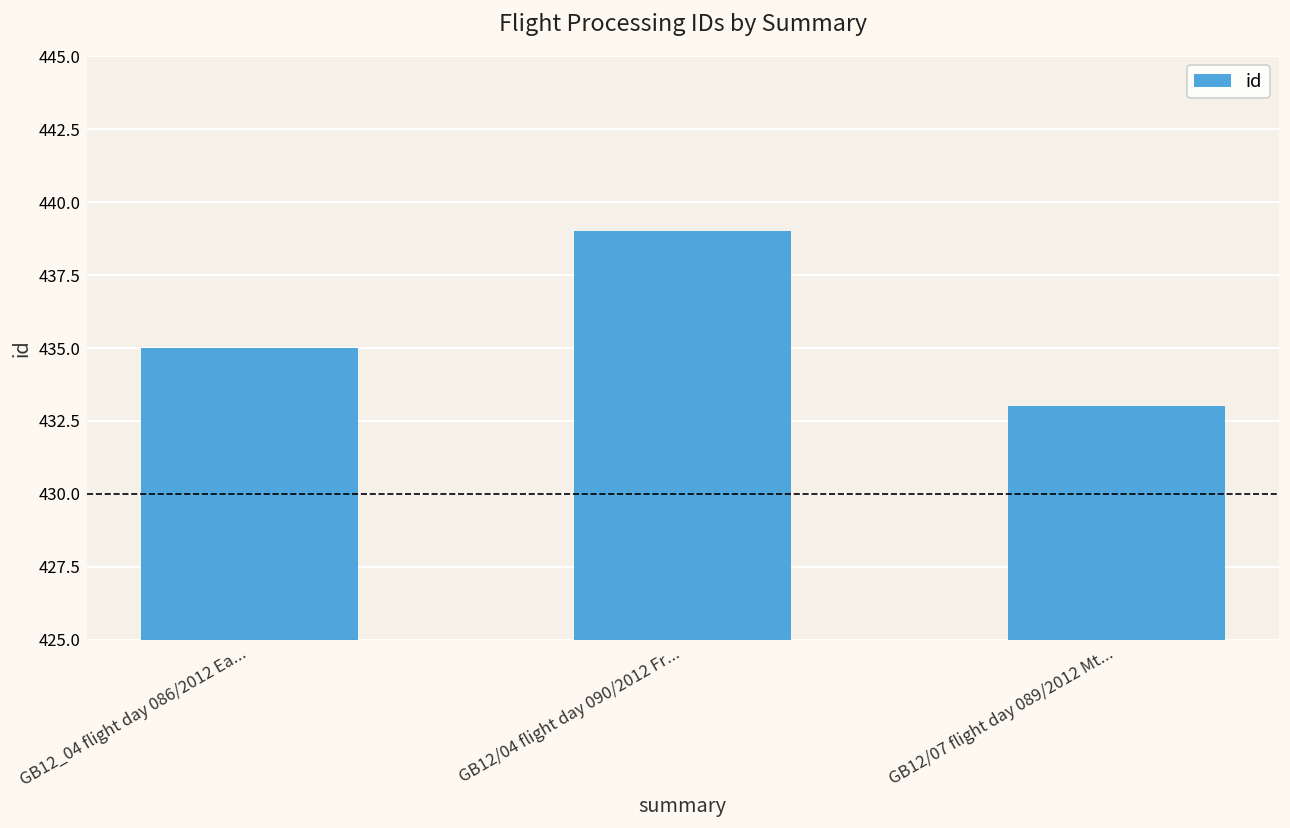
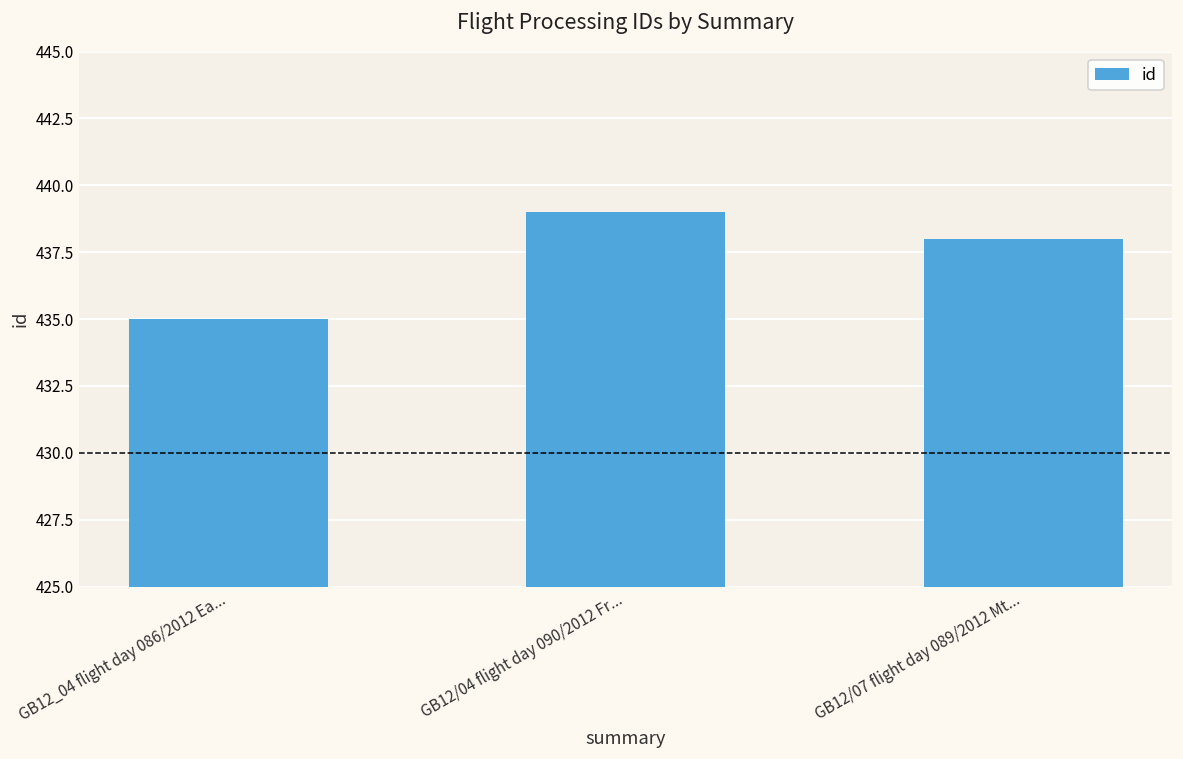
GB12/07 flight day 089/2012 Mt...: 433 -> 438
